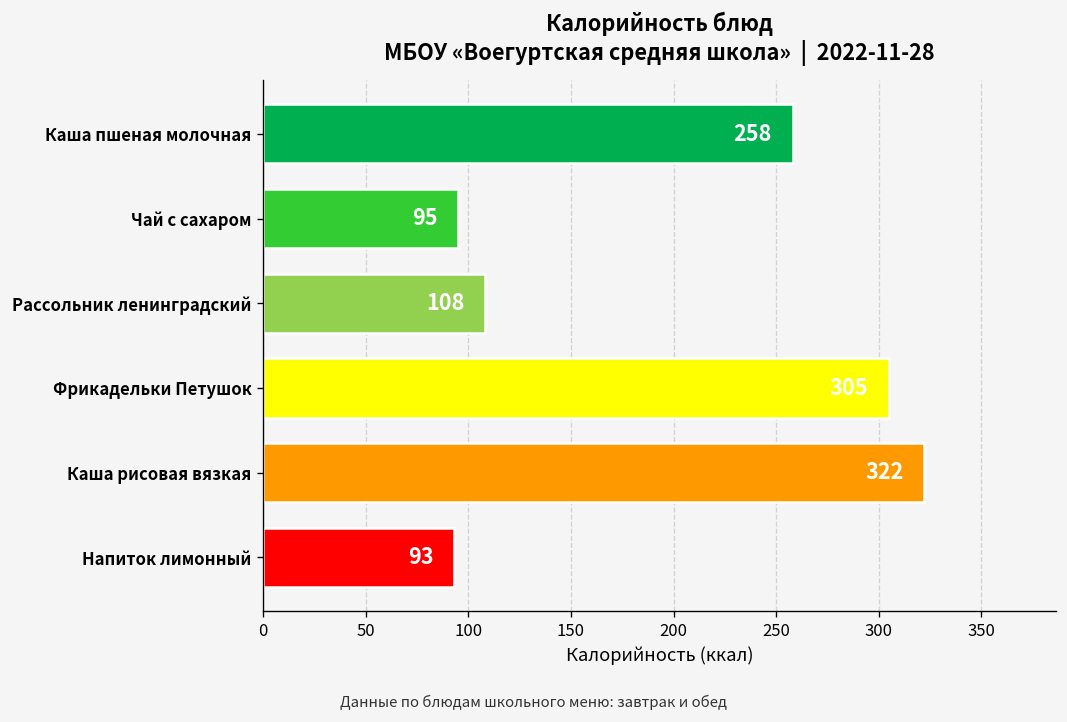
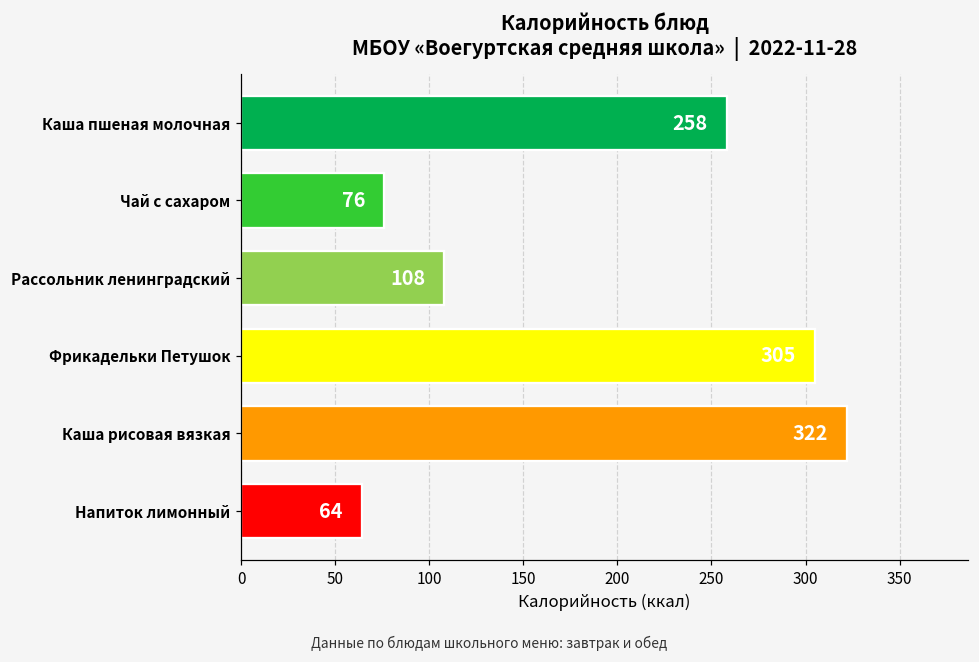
Чай с сахаром: 95 -> 76
Напиток лимонный: 93 -> 64
